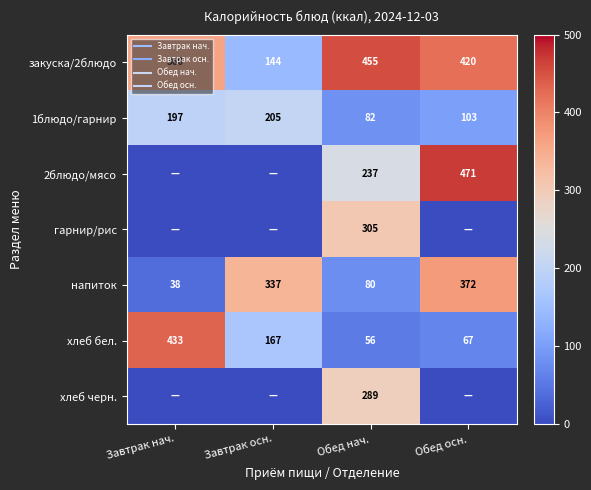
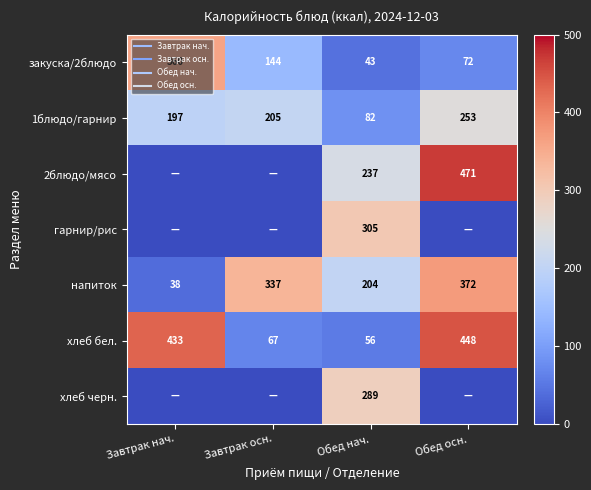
закуска/2блюдо, Обед нач.: 455 -> 43
закуска/2блюдо, Обед осн.: 420 -> 72
1блюдо/гарнир, Обед осн.: 103 -> 253
напиток, Обед нач.: 80 -> 204
хлеб бел., Завтрак осн.: 167 -> 67
хлеб бел., Обед осн.: 67 -> 448
